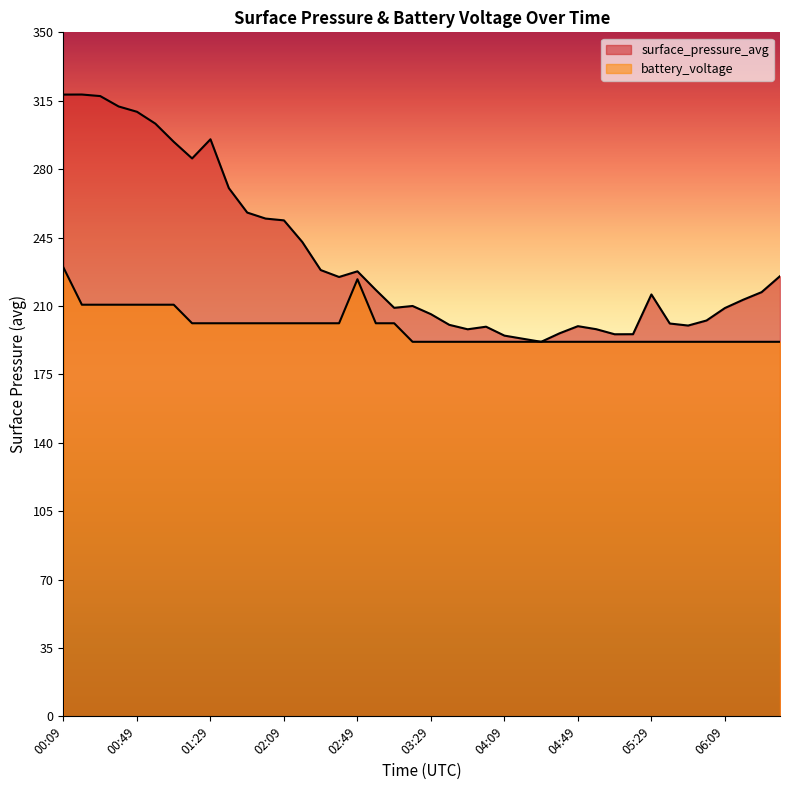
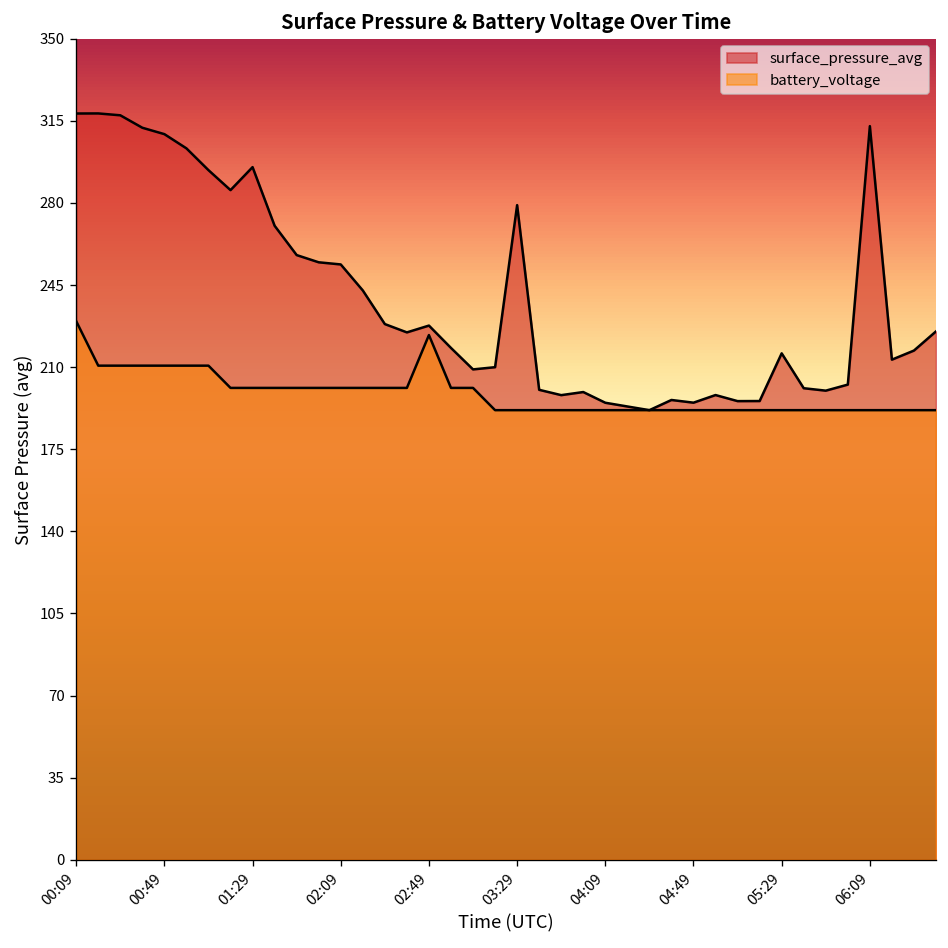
surface_pressure_avg, 03:29: 206 -> 279
surface_pressure_avg, 04:49: 200 -> 195
surface_pressure_avg, 06:09: 209 -> 313
